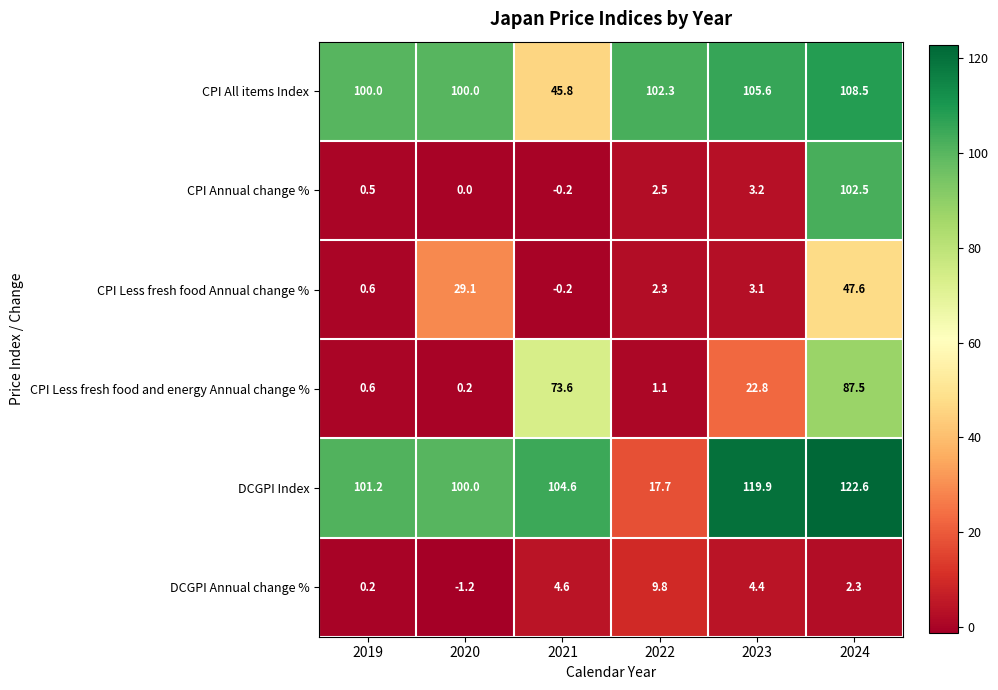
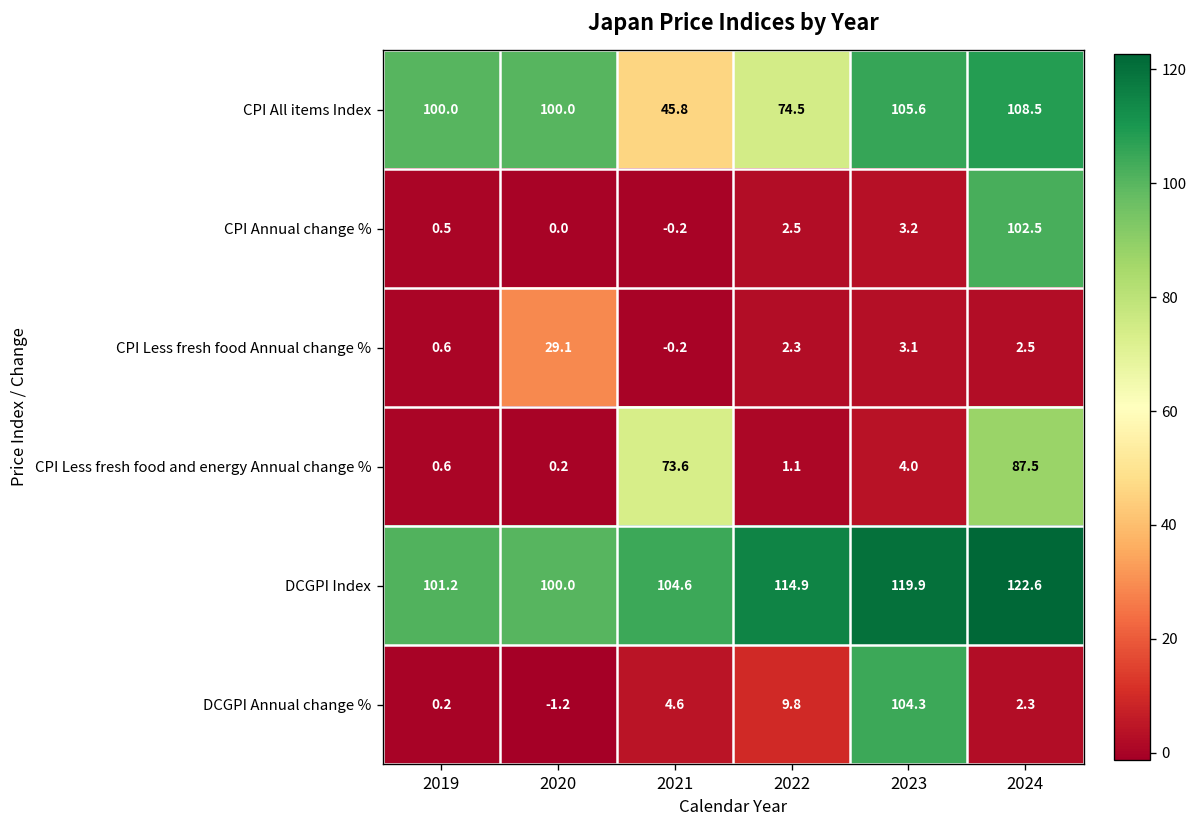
CPI All items Index, 2022: 102.3 -> 74.5
CPI Less fresh food Annual change %, 2024: 47.6 -> 2.5
CPI Less fresh food and energy Annual change %, 2023: 22.8 -> 4.0
DCGPI Index, 2022: 17.7 -> 114.9
DCGPI Annual change %, 2023: 4.4 -> 104.3
